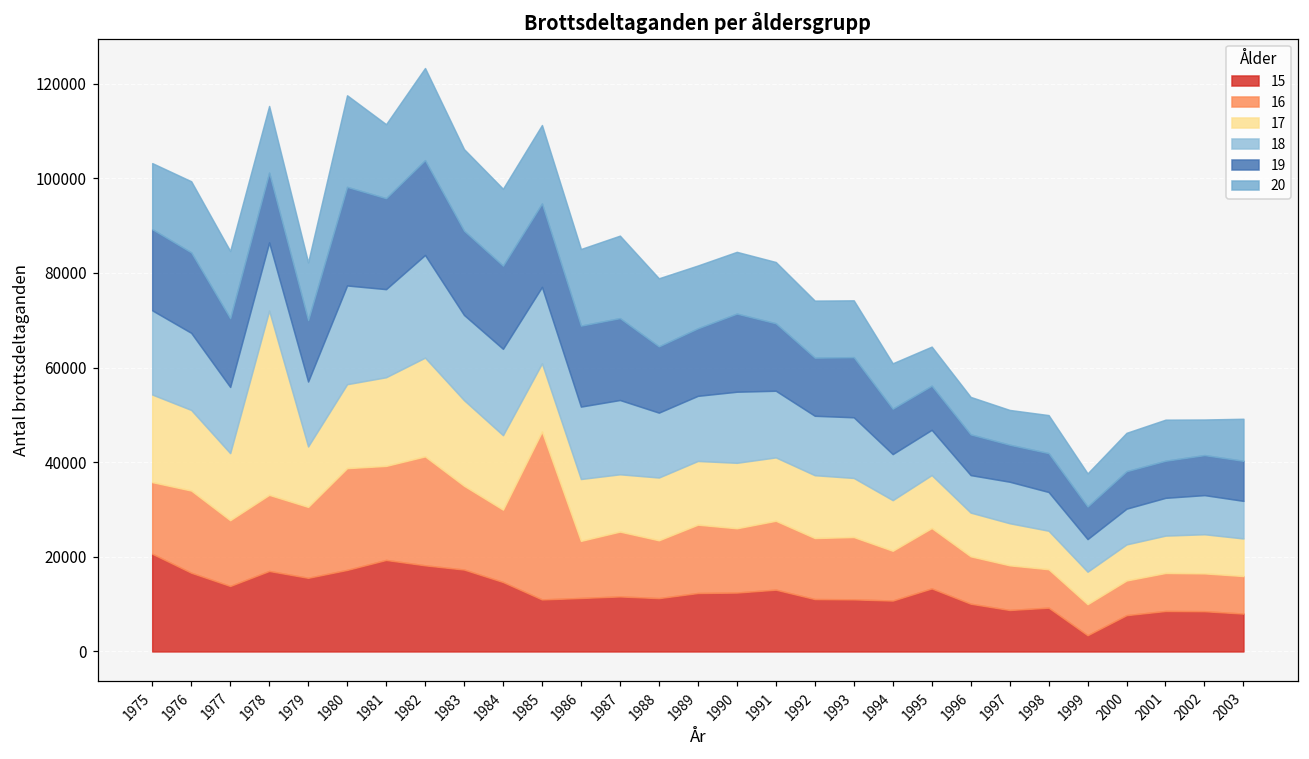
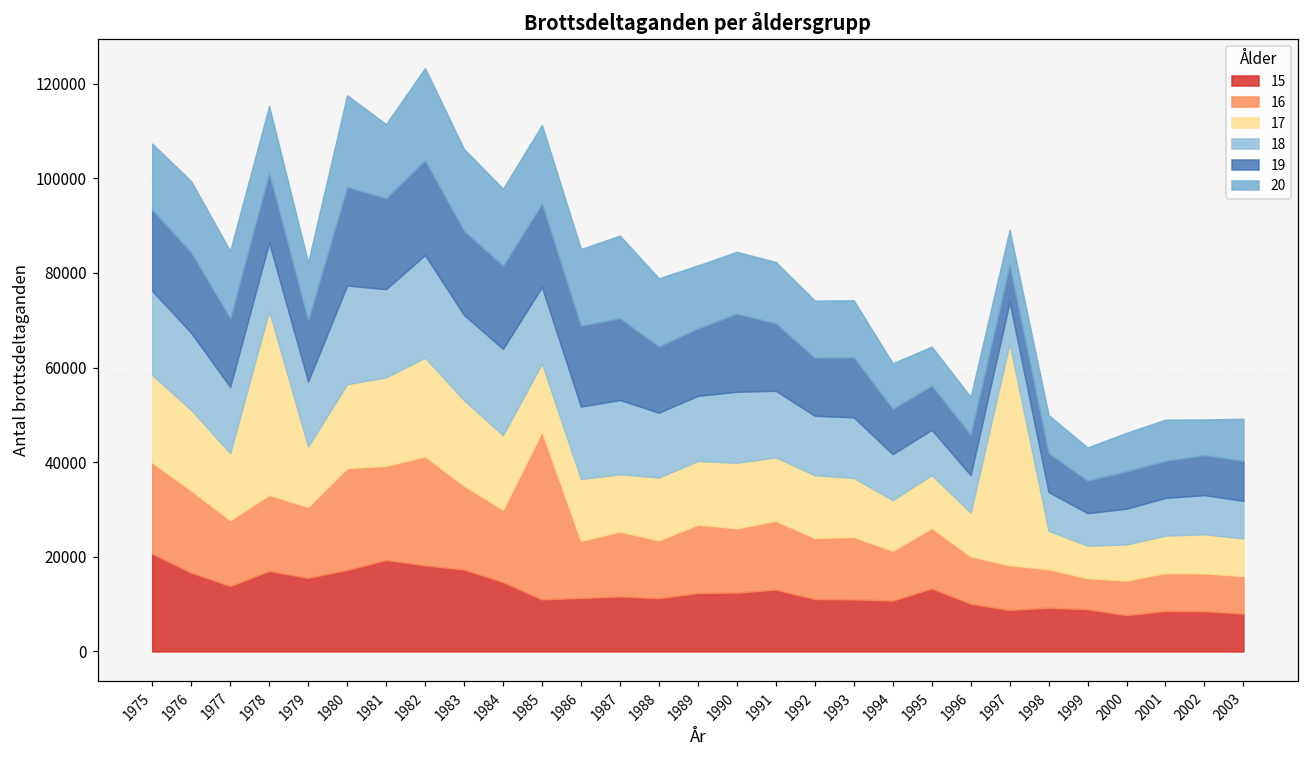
16, 1975: 15000 -> 19000
17, 1997: 9000 -> 47000
15, 1999: 3000 -> 9000
